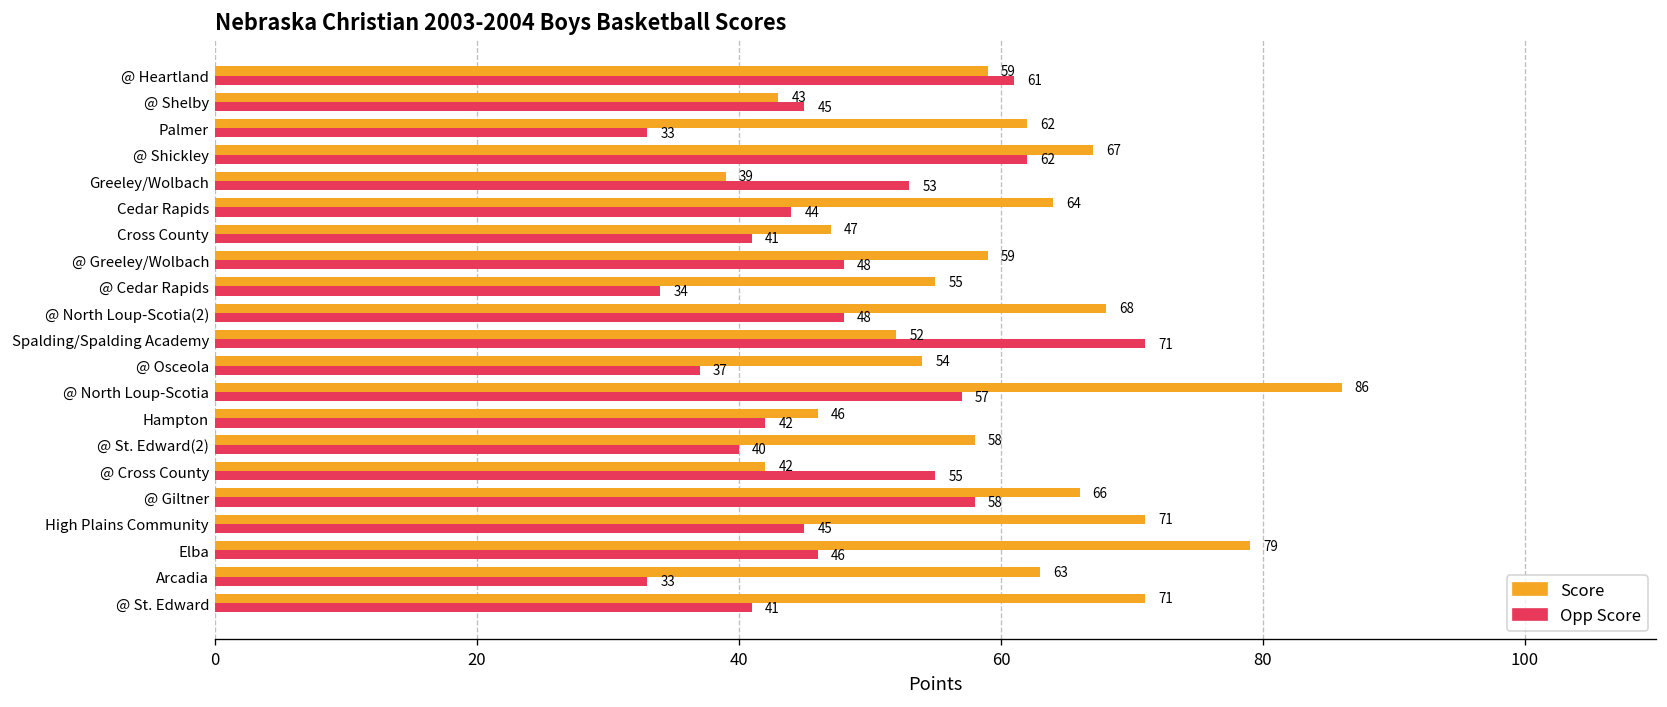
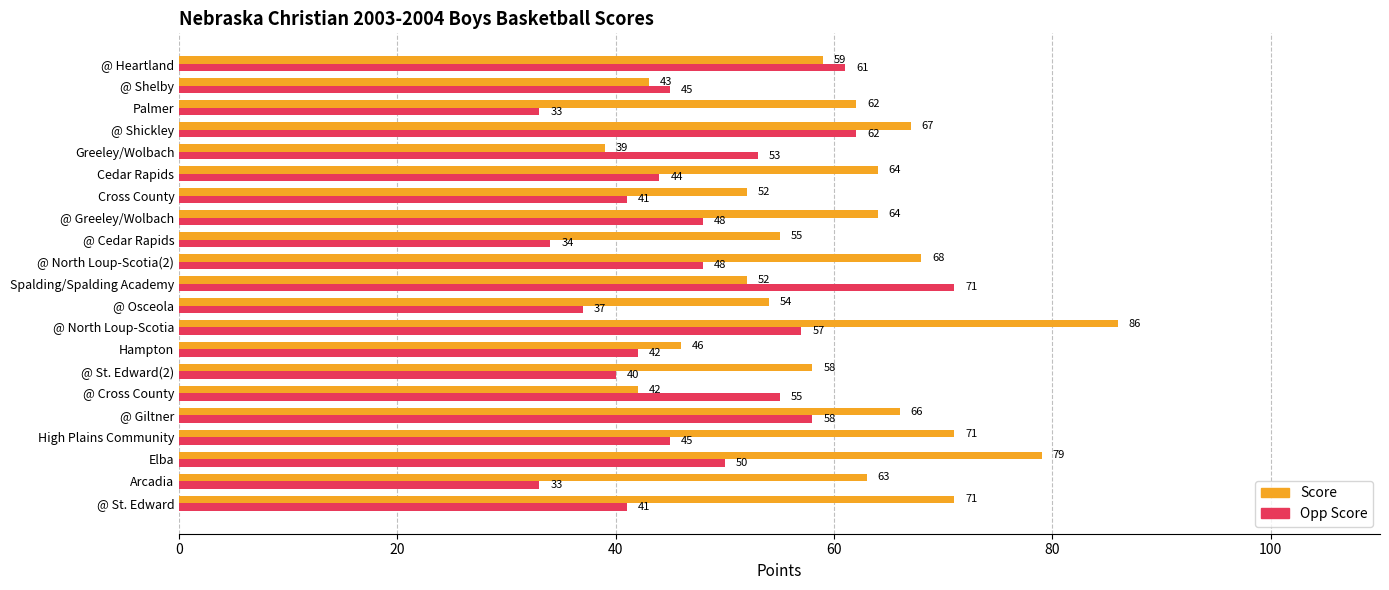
Score, Cross County: 47 -> 52
Score, @ Greeley/Wolbach: 59 -> 64
Opp Score, Elba: 46 -> 50
